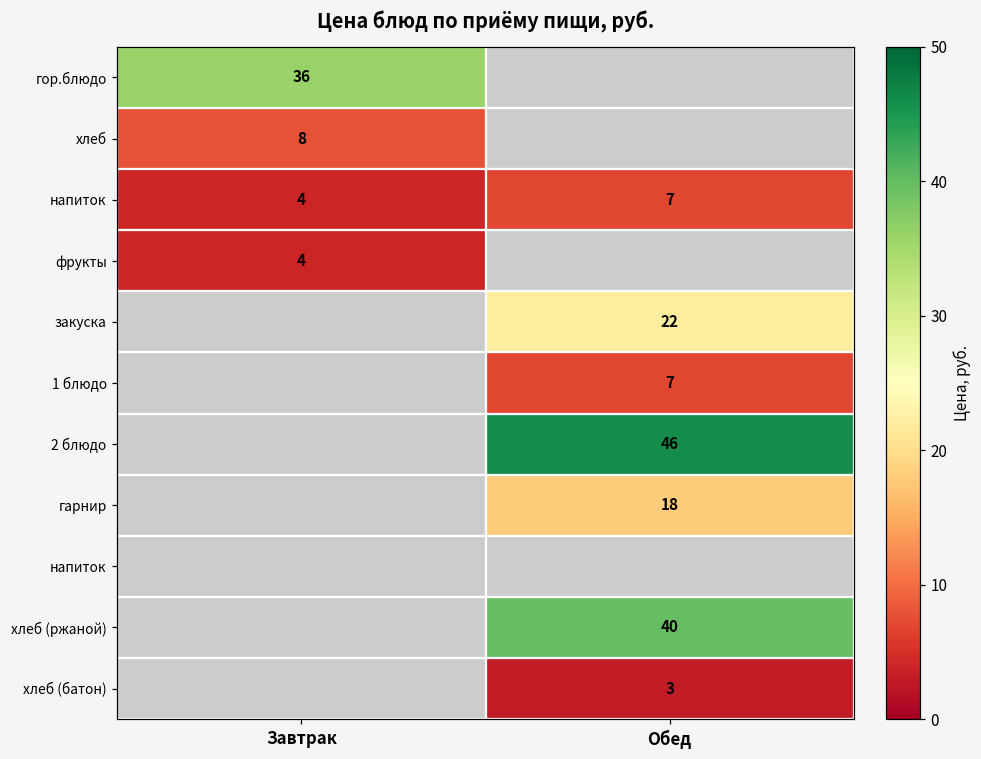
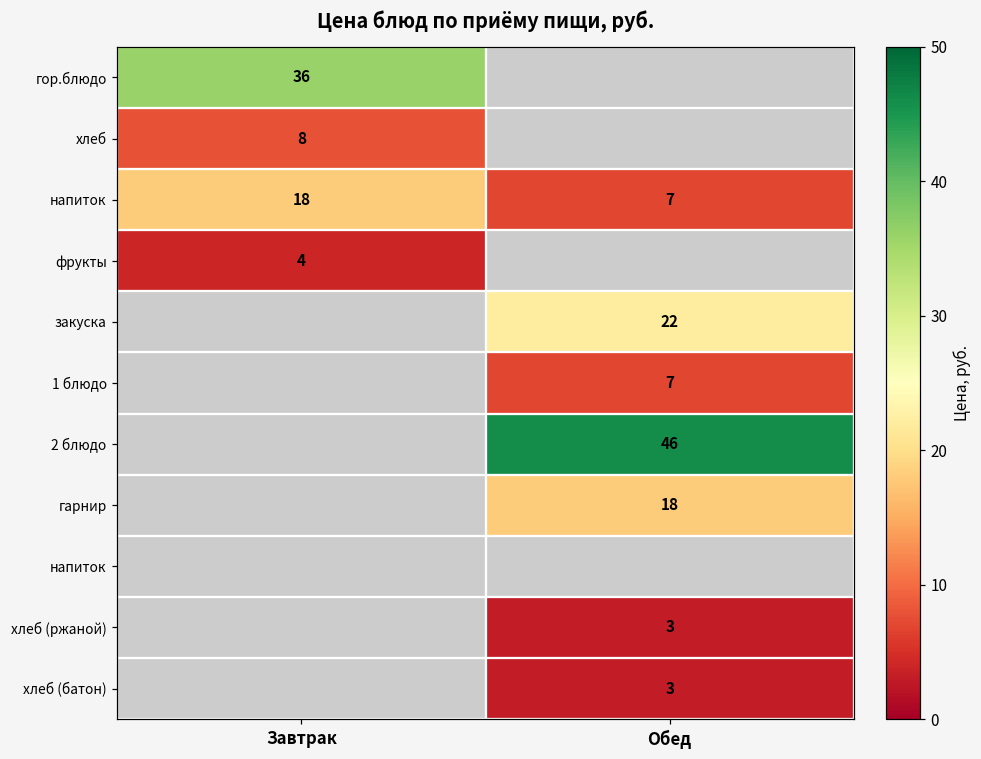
напиток, Завтрак: 4 -> 18
хлеб (ржаной), Обед: 40 -> 3
